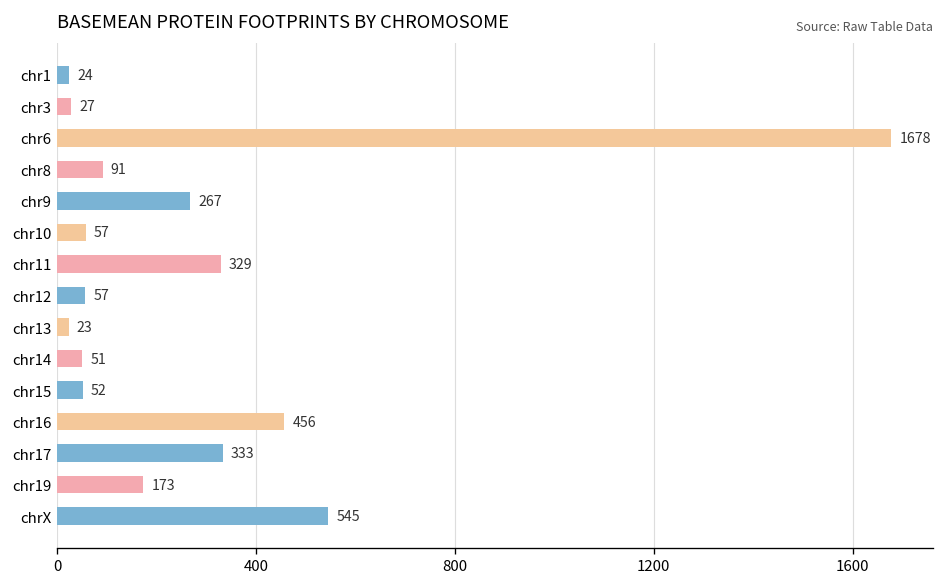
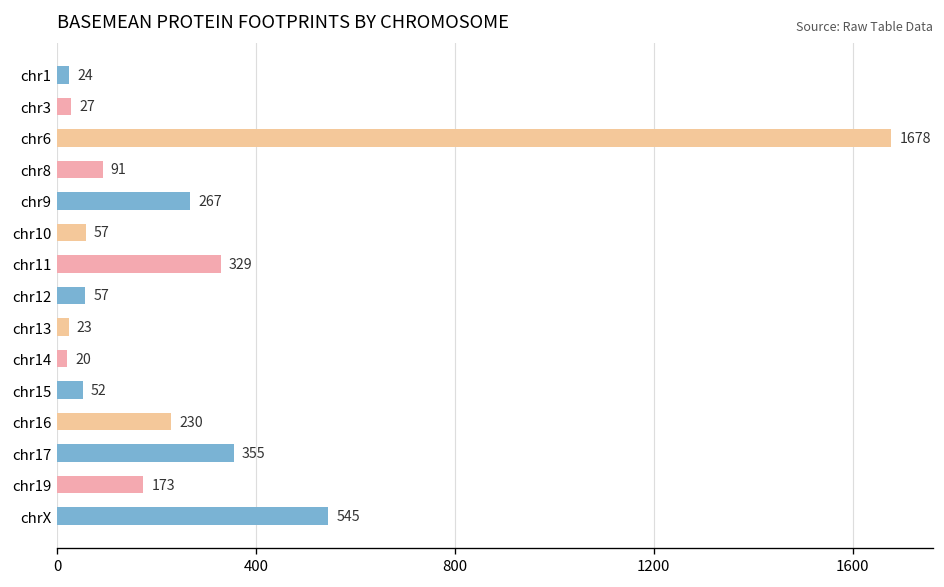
chr14: 51 -> 20
chr16: 456 -> 230
chr17: 333 -> 355
